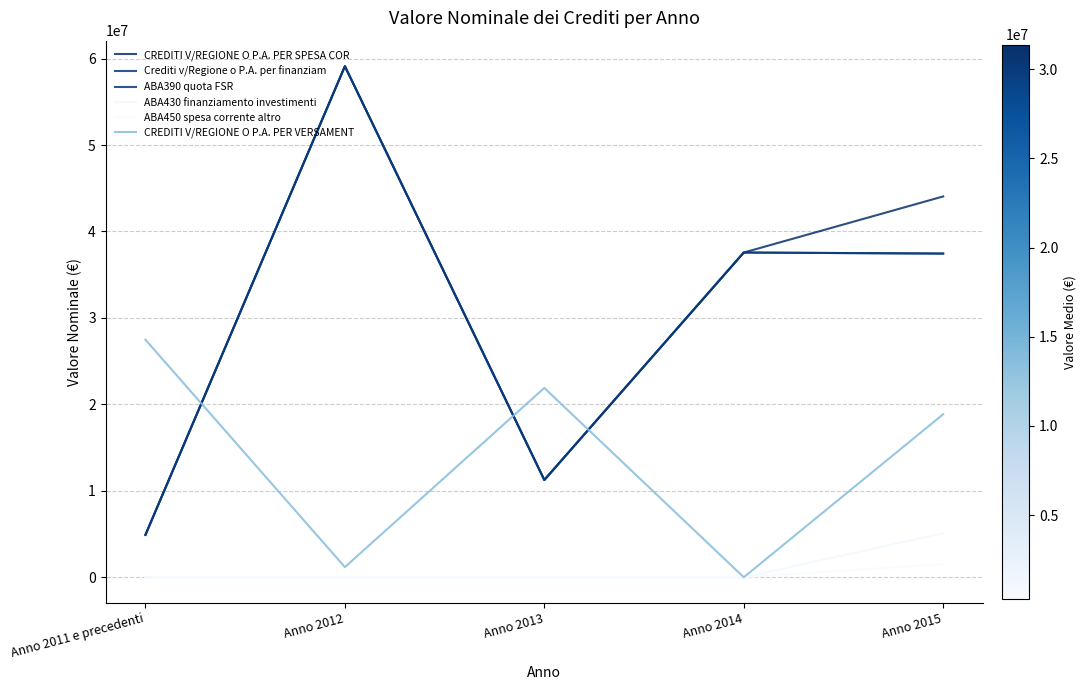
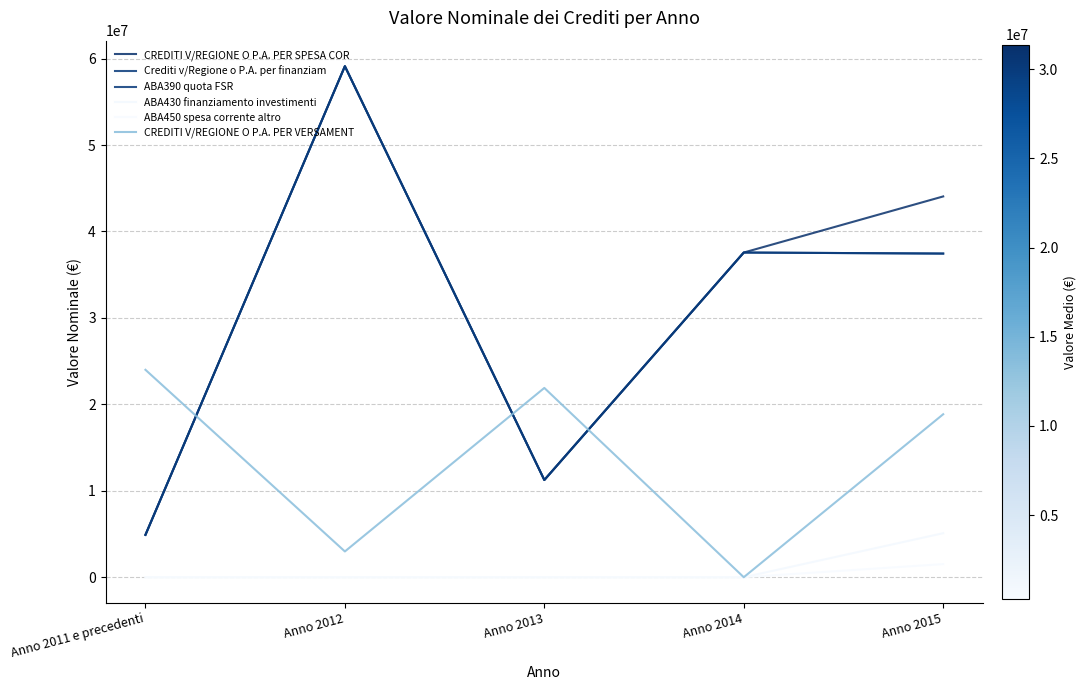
CREDITI V/REGIONE O P.A. PER VERSAMENT, Anno 2011 e precedenti: 27000000 -> 24000000
CREDITI V/REGIONE O P.A. PER VERSAMENT, Anno 2012: 1000000 -> 3000000
